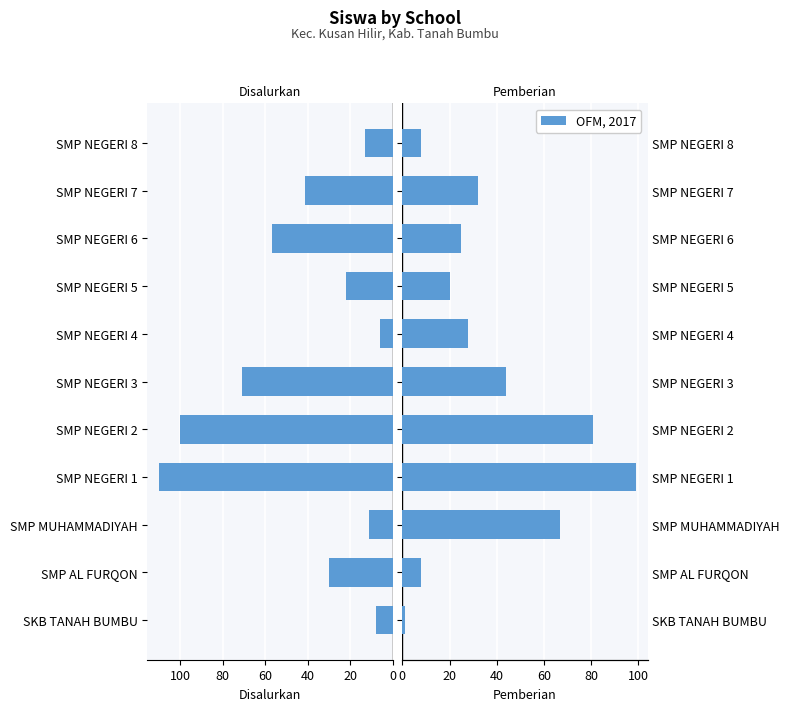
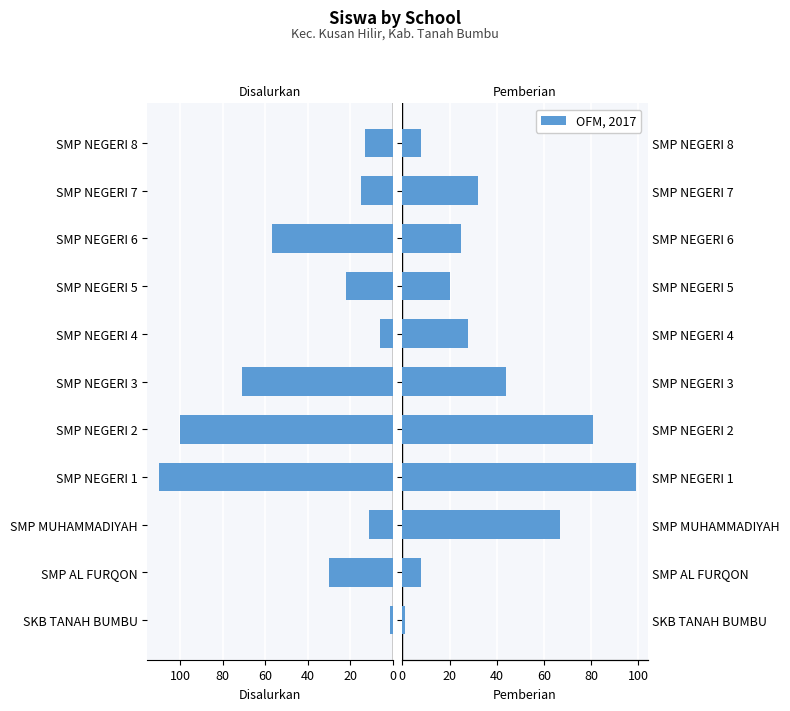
Disalurkan, SMP NEGERI 7: 41 -> 15
Disalurkan, SKB TANAH BUMBU: 8 -> 1
